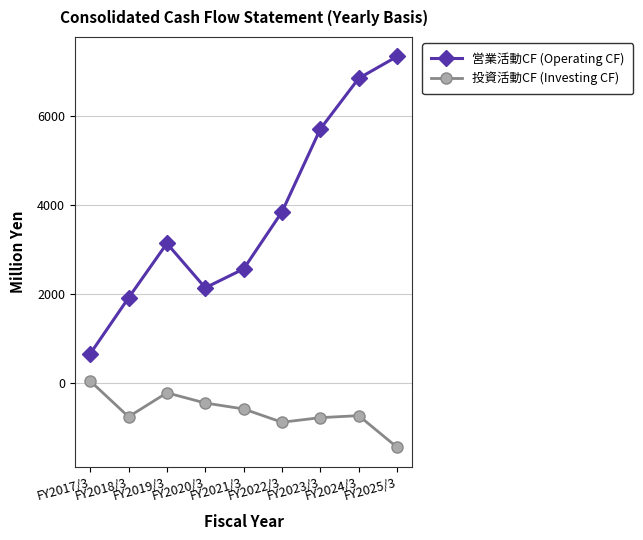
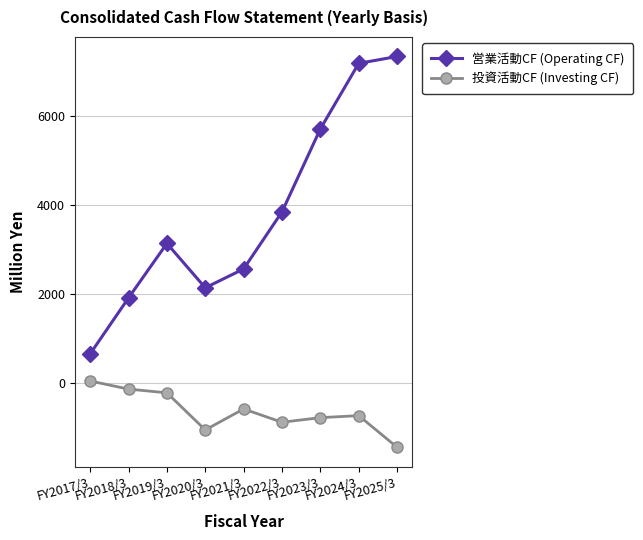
投資活動CF (Investing CF), FY2018/3: -700 -> -100
投資活動CF (Investing CF), FY2020/3: -400 -> -1000
営業活動CF (Operating CF), FY2024/3: 6800 -> 7200
